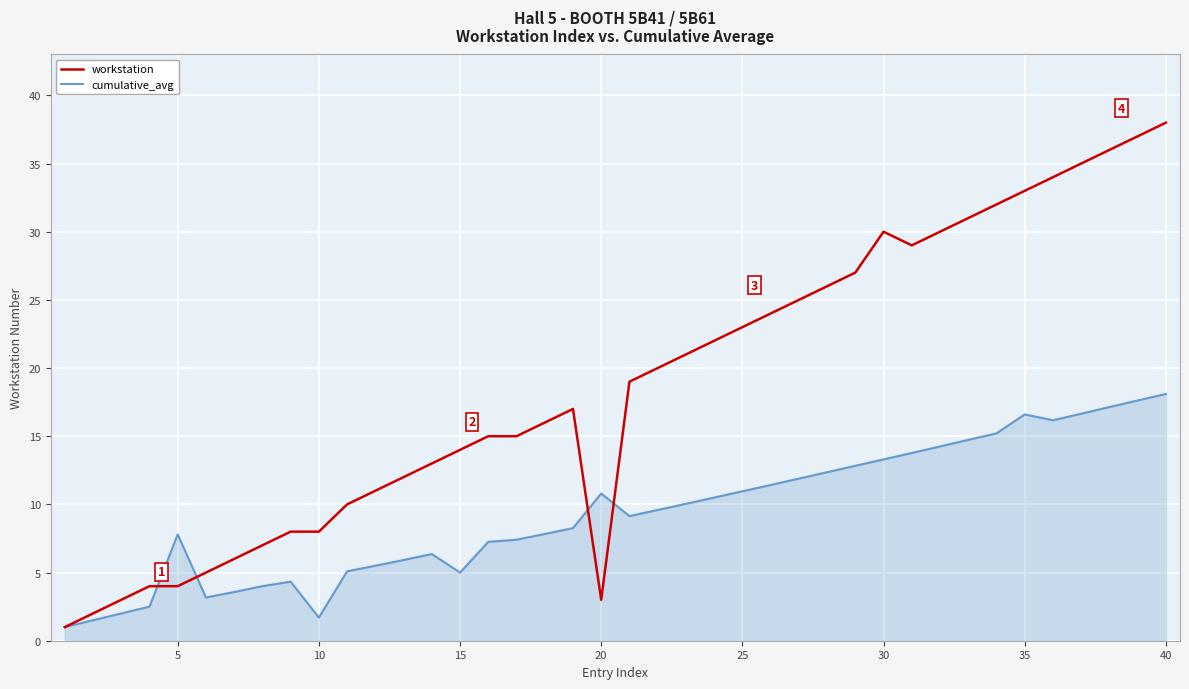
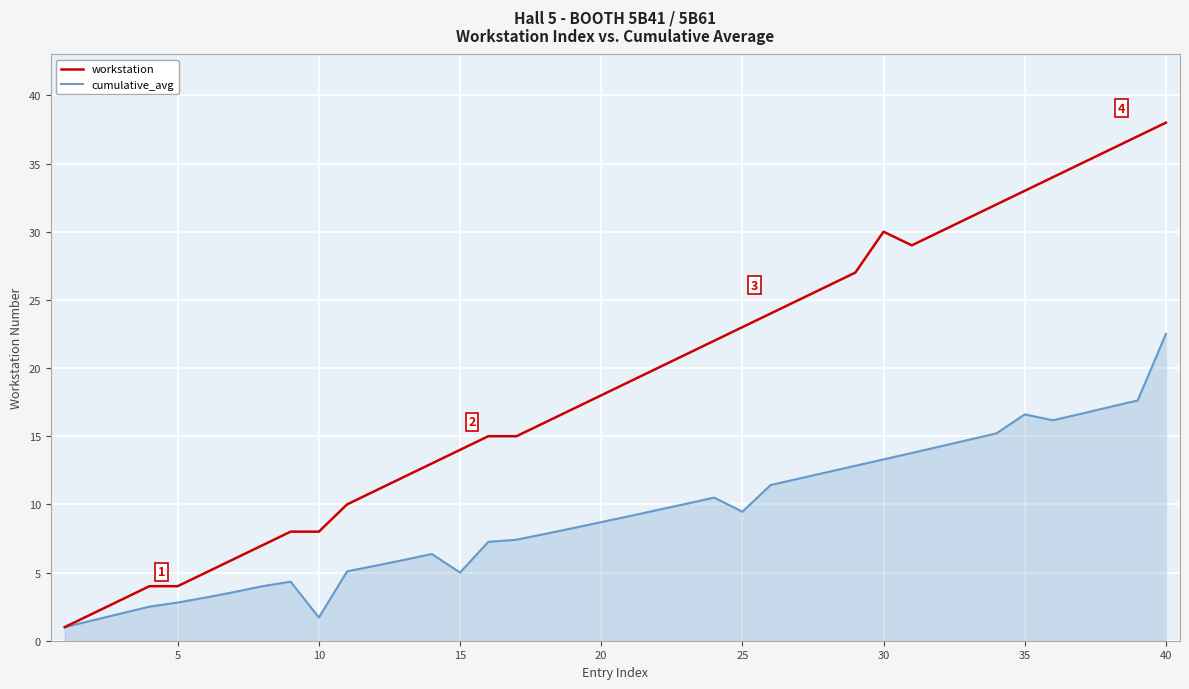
cumulative_avg, 5: 7.8 -> 2.8
workstation, 20: 3 -> 18
cumulative_avg, 20: 10.8 -> 8.7
cumulative_avg, 25: 11.0 -> 9.5
cumulative_avg, 40: 18.1 -> 22.5
